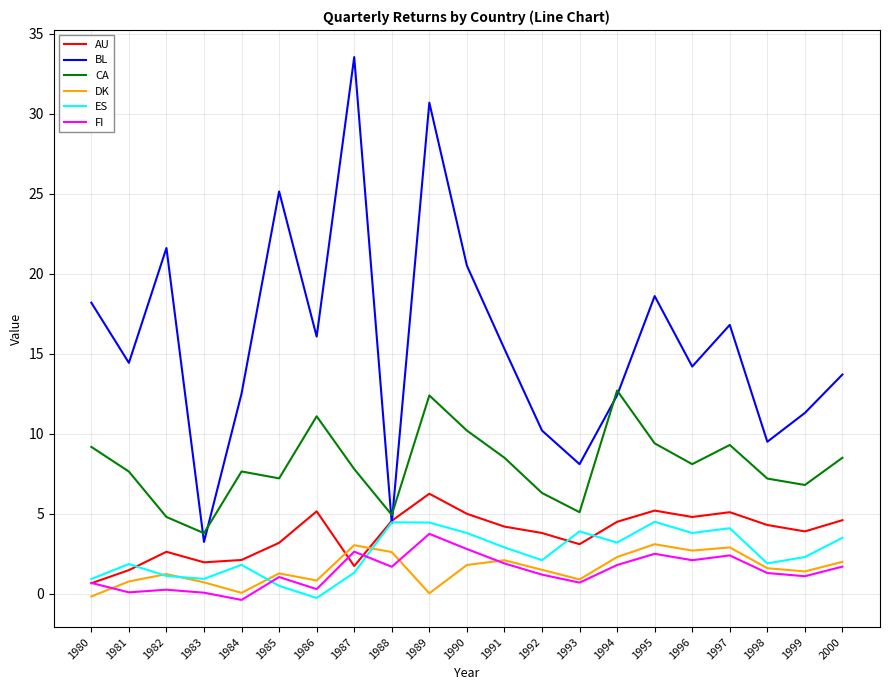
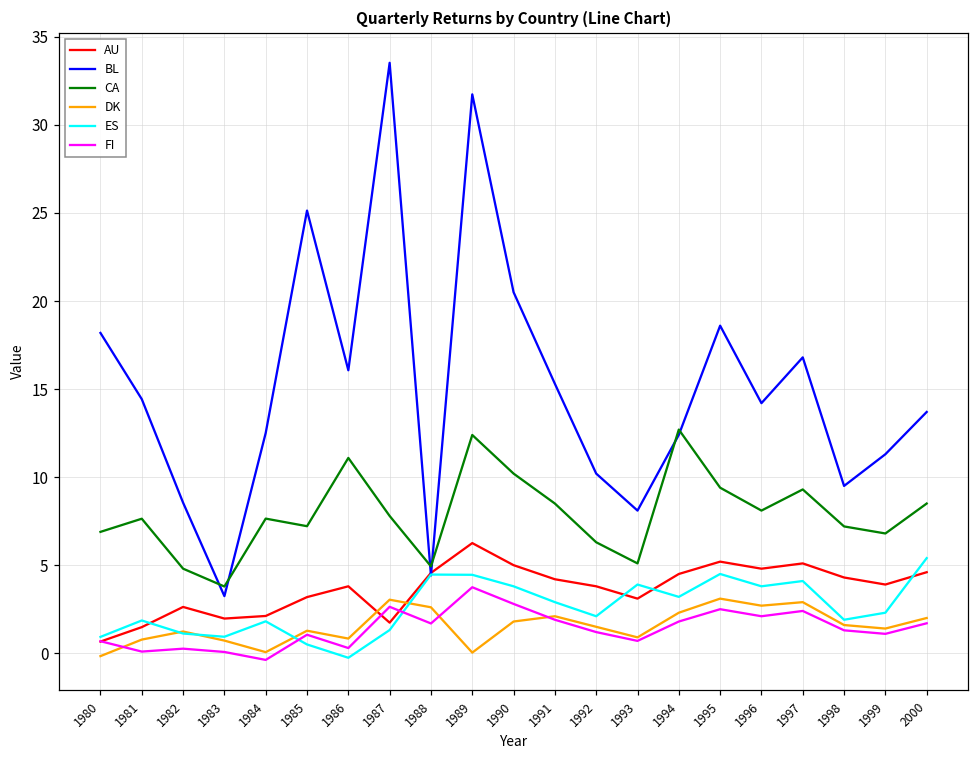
CA, 1980: 9.2 -> 6.9
BL, 1982: 21.6 -> 8.5
AU, 1986: 5.2 -> 3.8
BL, 1989: 30.7 -> 31.7
ES, 2000: 3.5 -> 5.4
